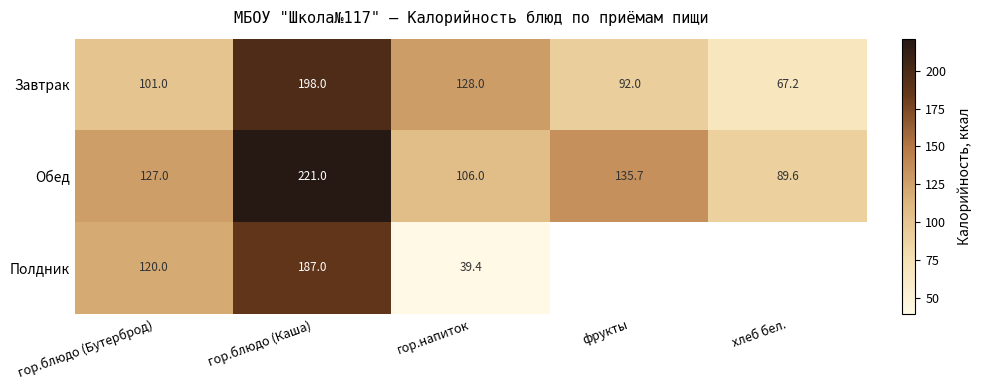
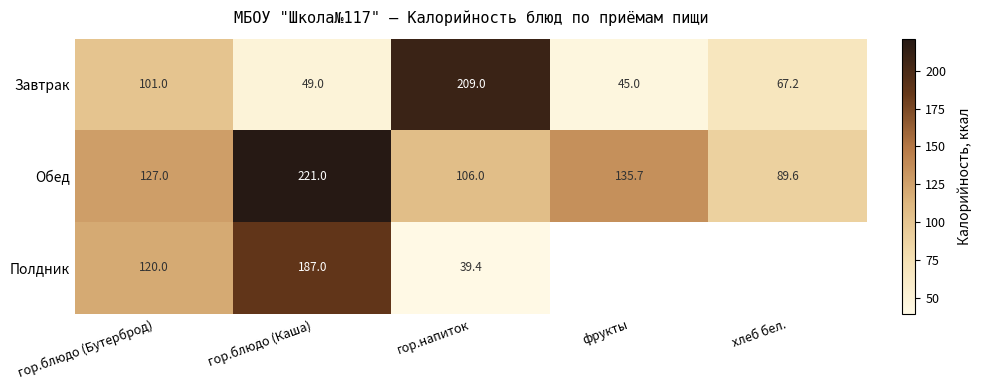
Завтрак, гор.блюдо (Каша): 198.0 -> 49.0
Завтрак, гор.напиток: 128.0 -> 209.0
Завтрак, фрукты: 92.0 -> 45.0
